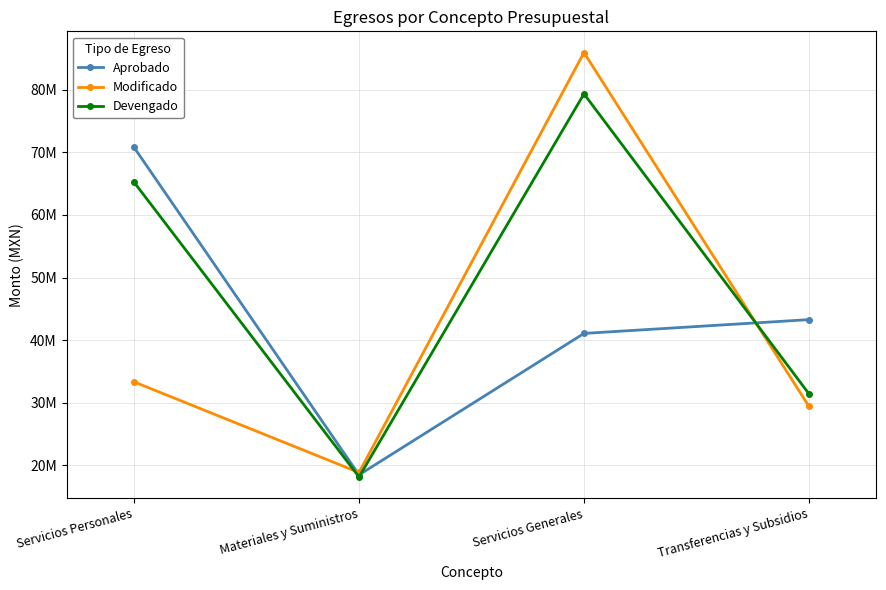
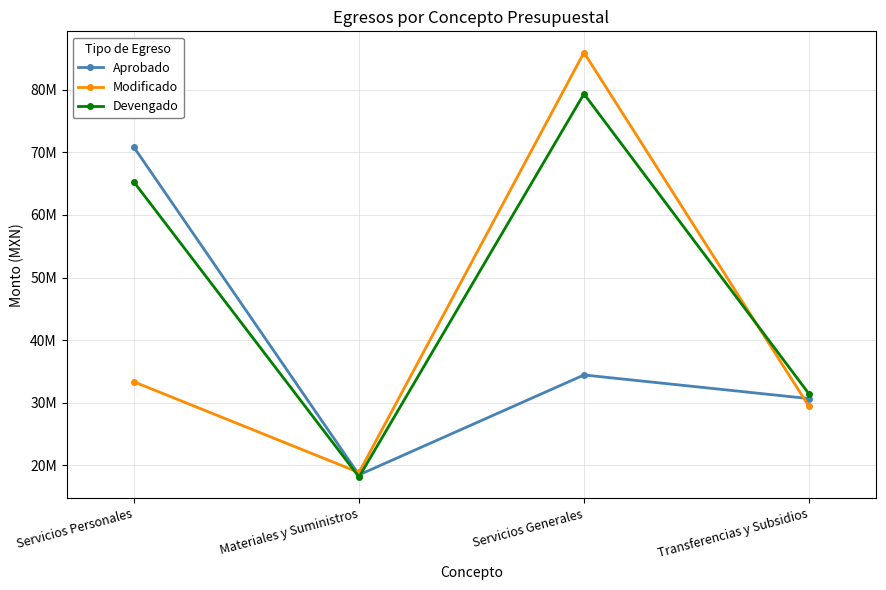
Aprobado, Servicios Generales: 41000000 -> 34000000
Aprobado, Transferencias y Subsidios: 43000000 -> 31000000
